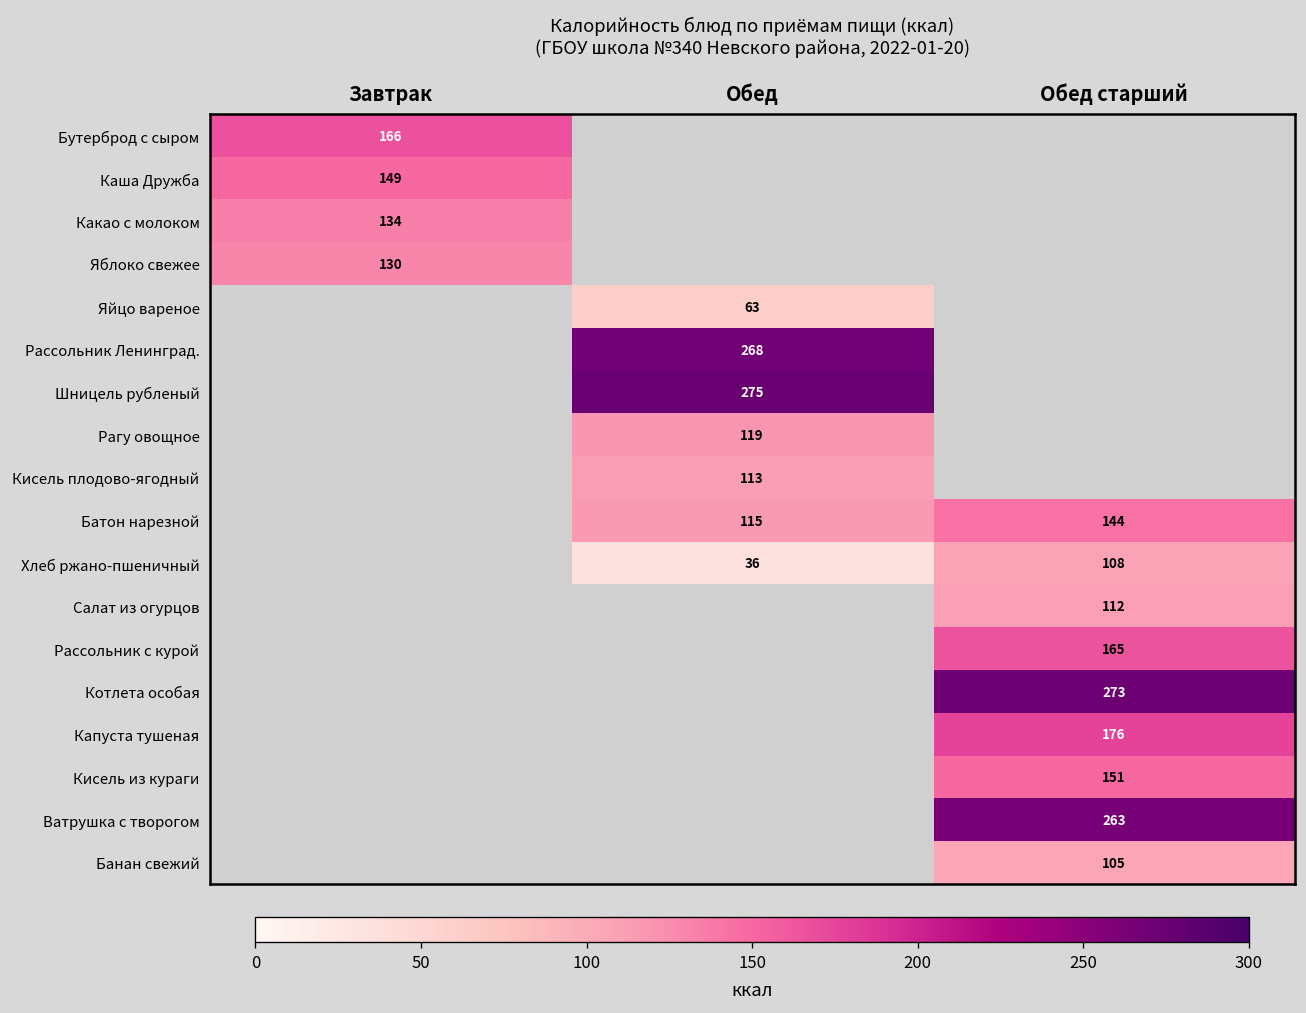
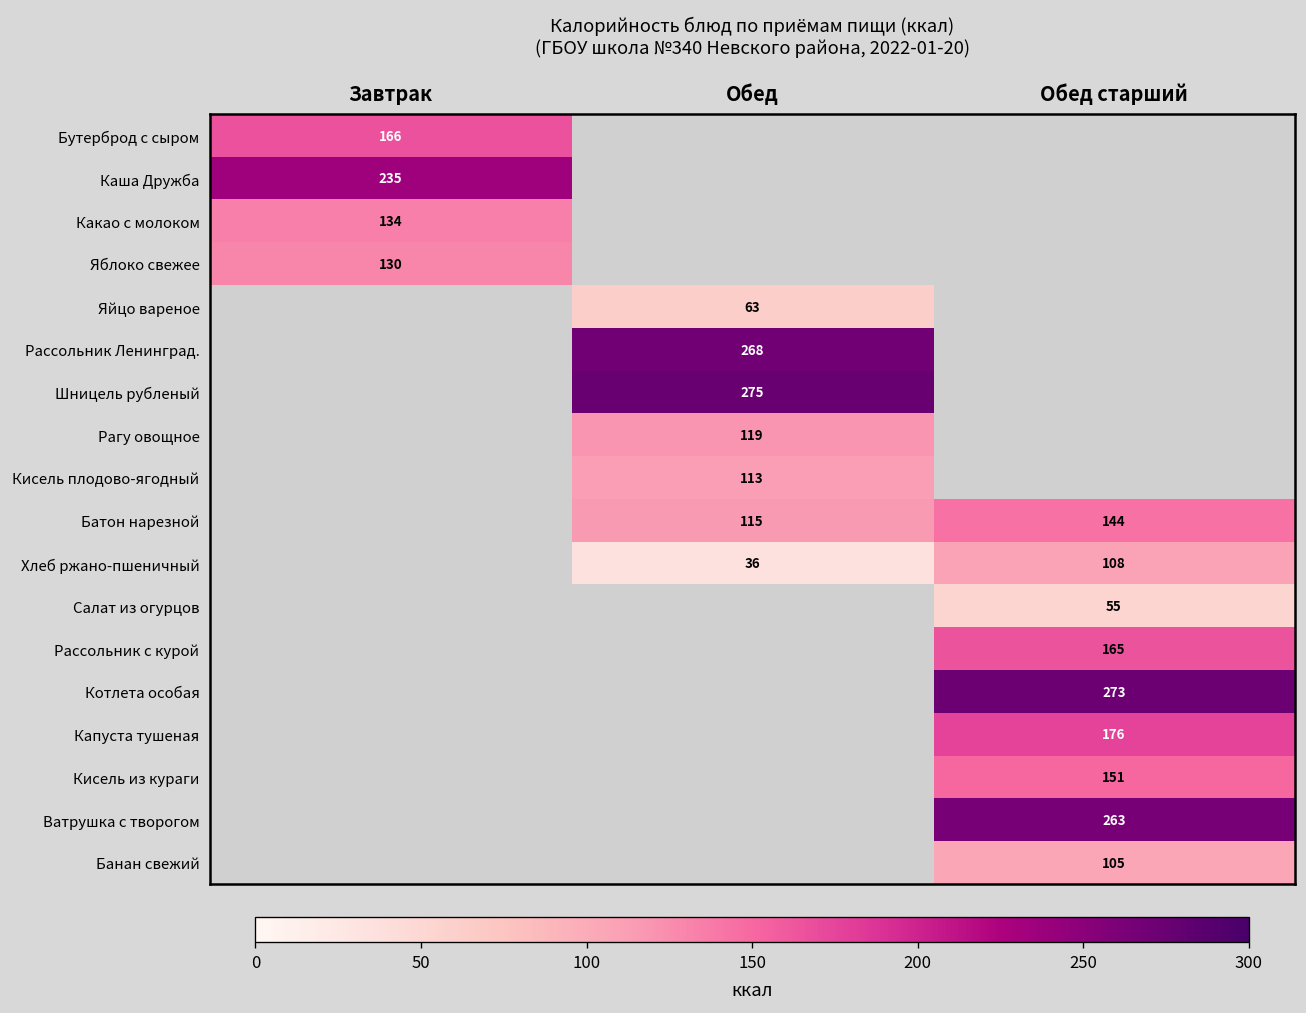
Каша Дружба, Завтрак: 149 -> 235
Салат из огурцов, Обед старший: 112 -> 55
